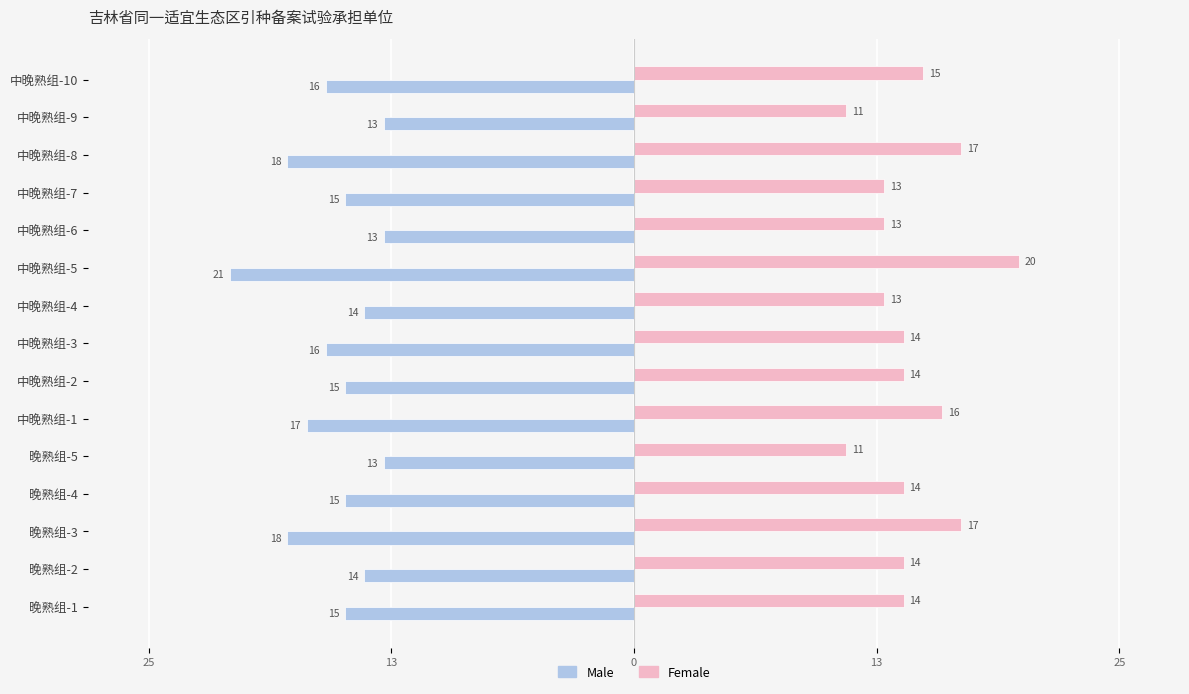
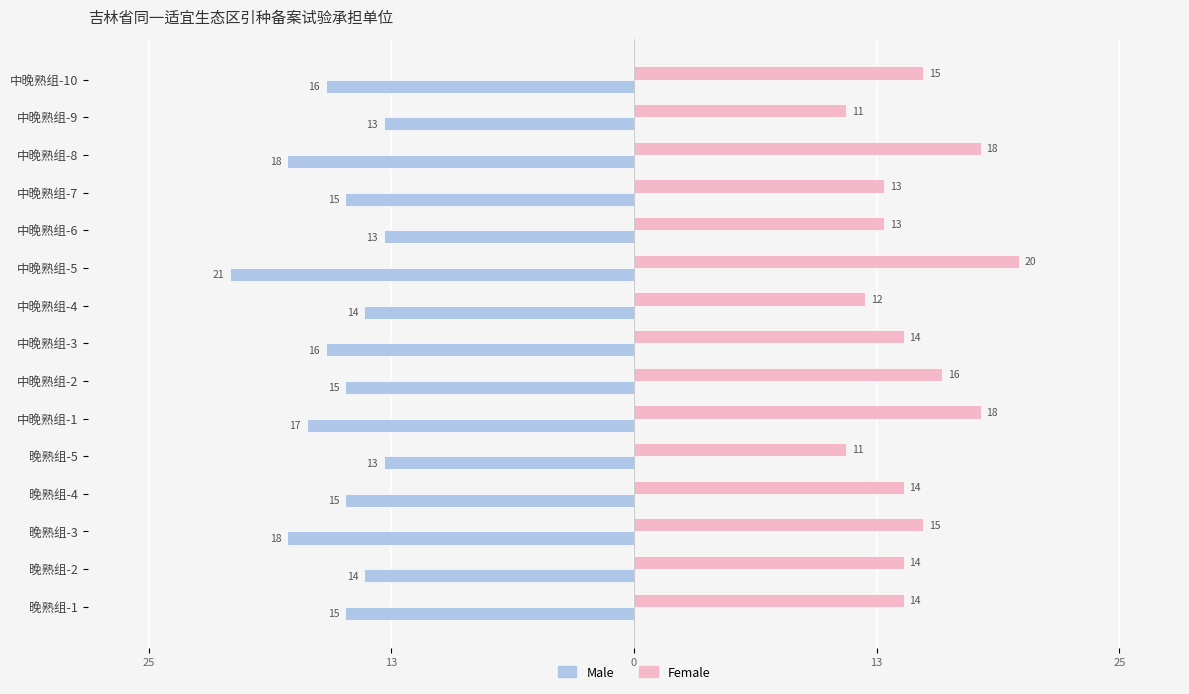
Female, 中晚熟组-8: 17 -> 18
Female, 中晚熟组-4: 13 -> 12
Female, 中晚熟组-2: 14 -> 16
Female, 中晚熟组-1: 16 -> 18
Female, 晚熟组-3: 17 -> 15
